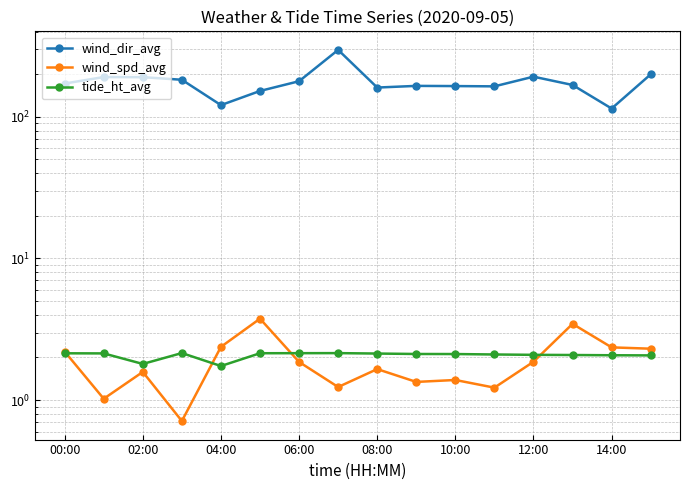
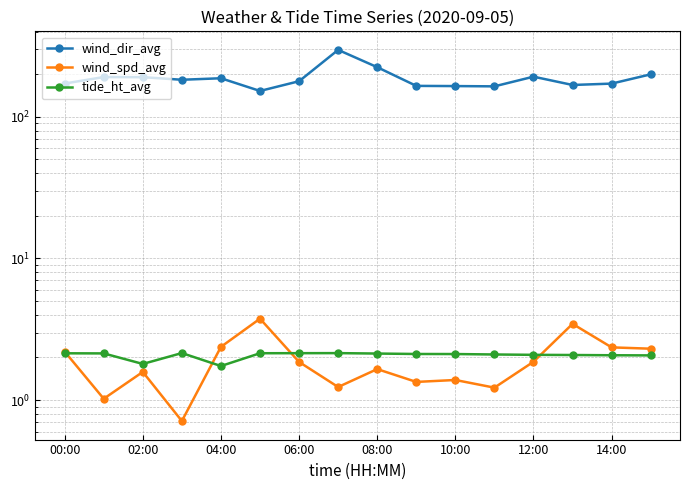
wind_dir_avg, 04:00: 120 -> 190
wind_dir_avg, 08:00: 160 -> 220
wind_dir_avg, 14:00: 110 -> 170
